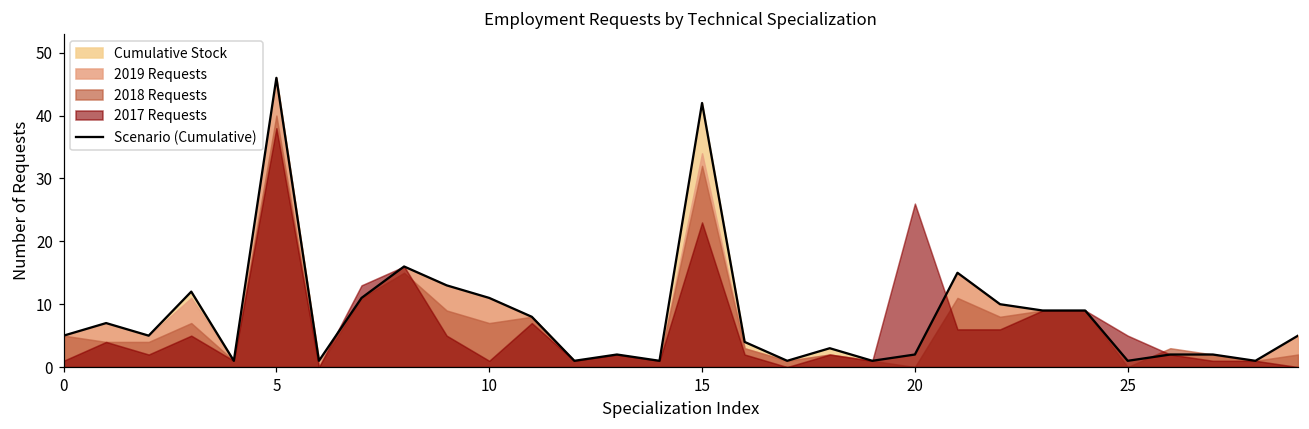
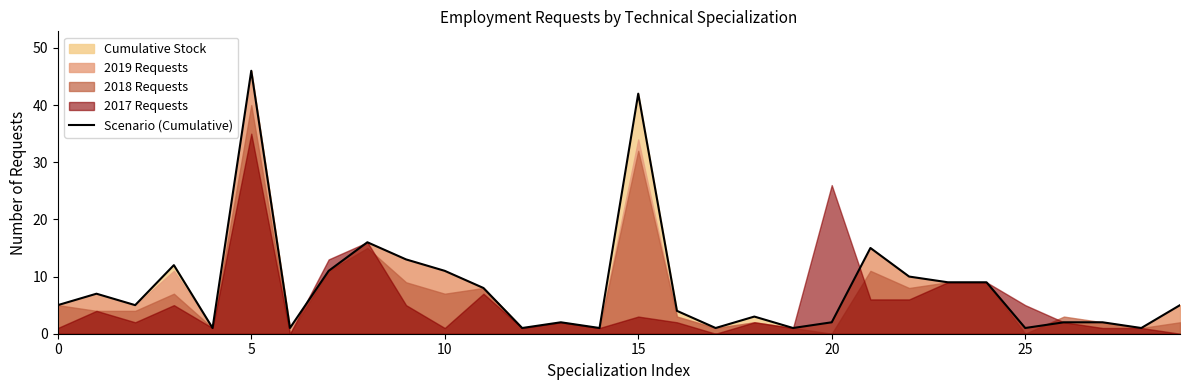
2017 Requests, 5: 38 -> 35
2017 Requests, 15: 23 -> 3
